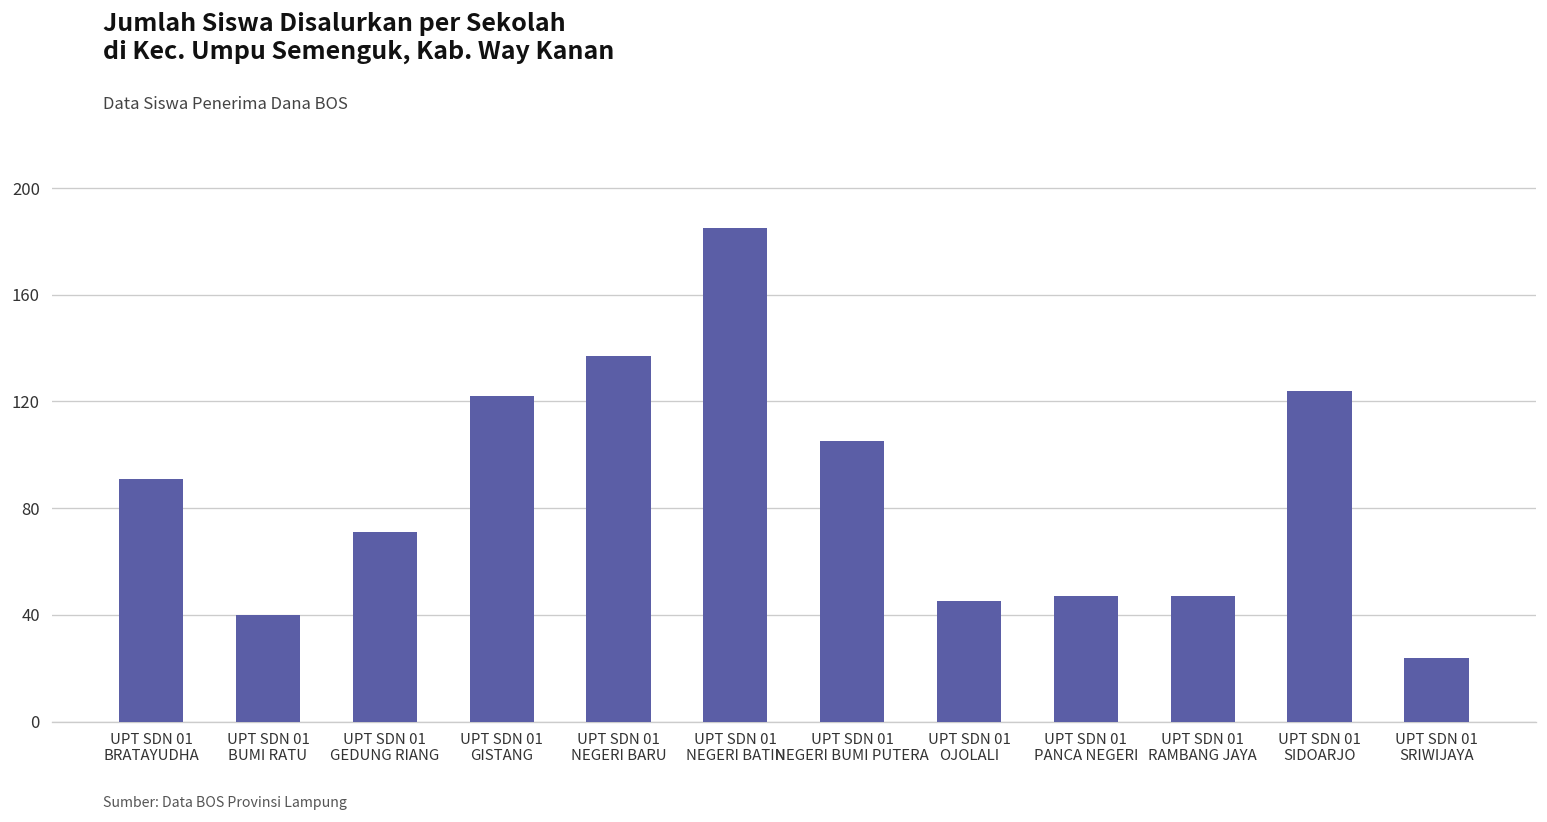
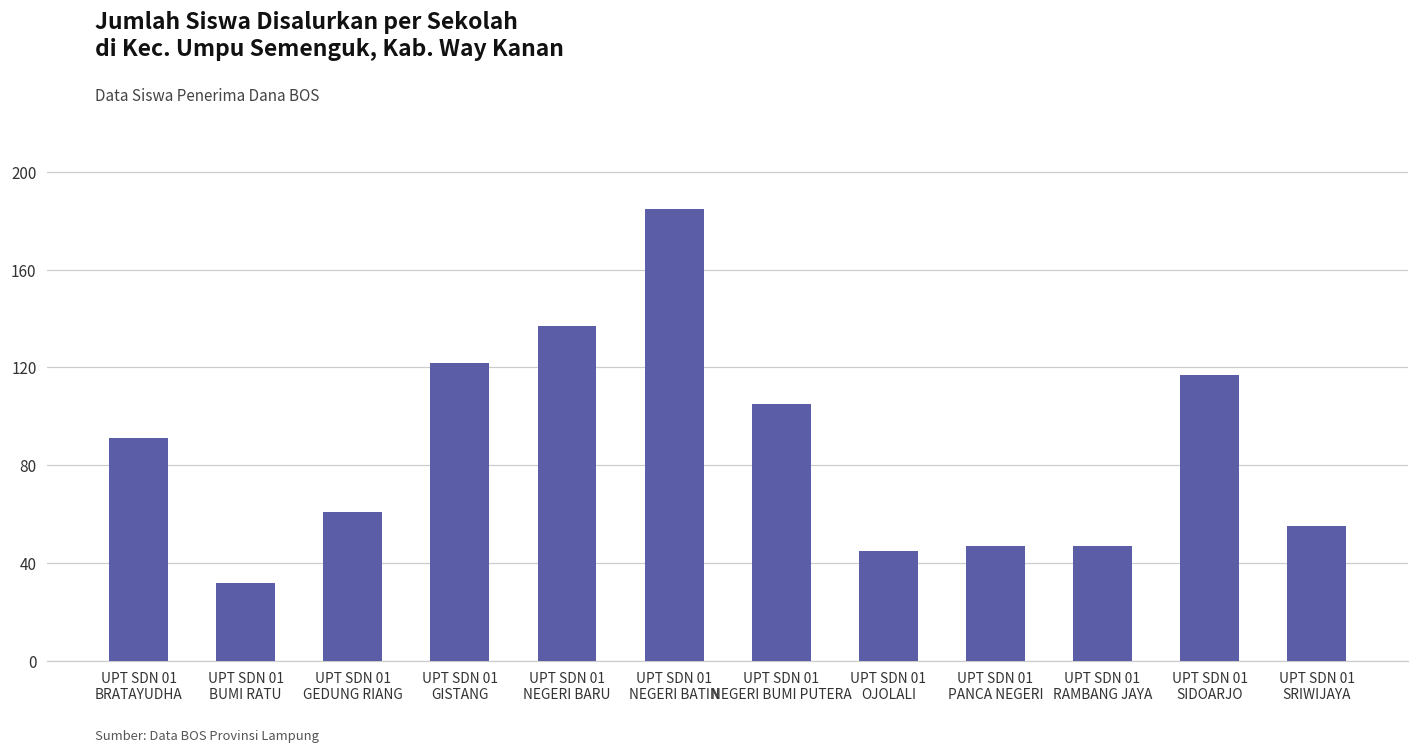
UPT SDN 01 BUMI RATU: 40 -> 32
UPT SDN 01 GEDUNG RIANG: 71 -> 61
UPT SDN 01 SIDOARJO: 124 -> 117
UPT SDN 01 SRIWIJAYA: 24 -> 55
